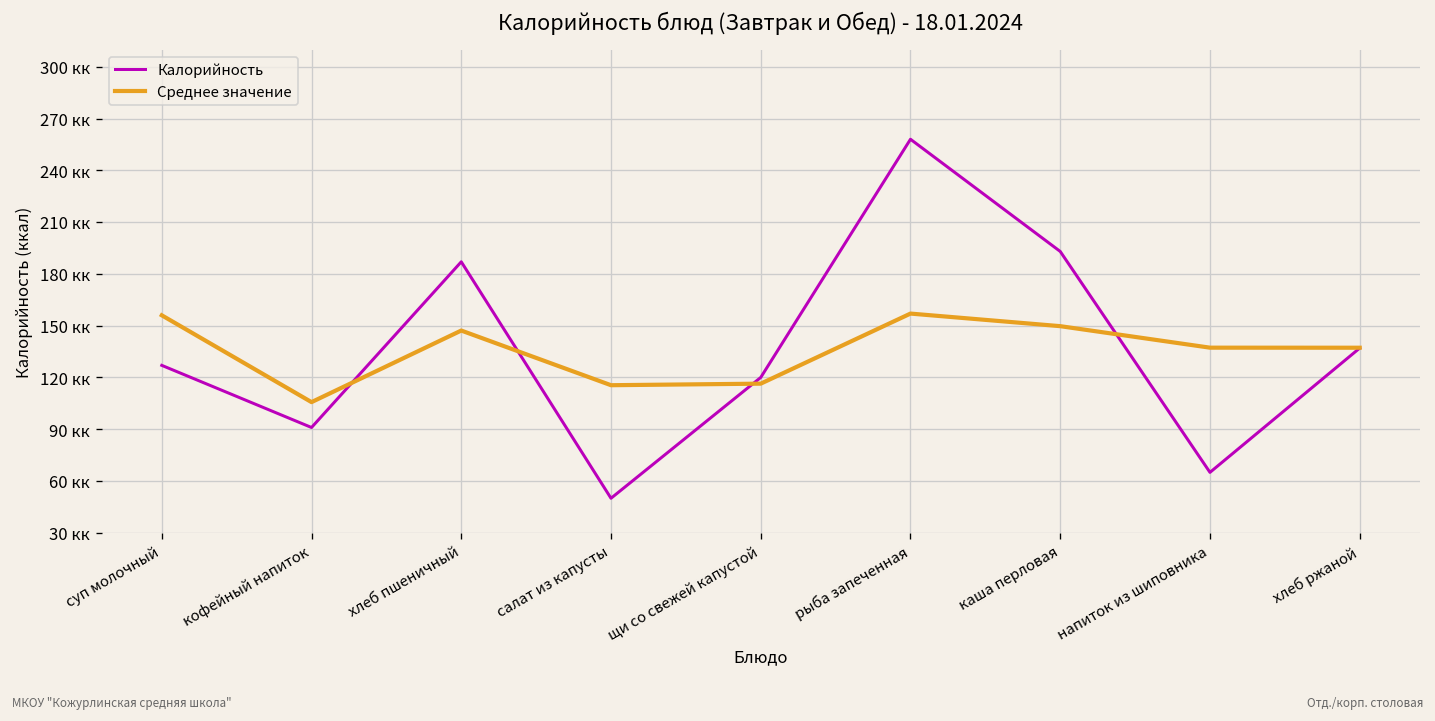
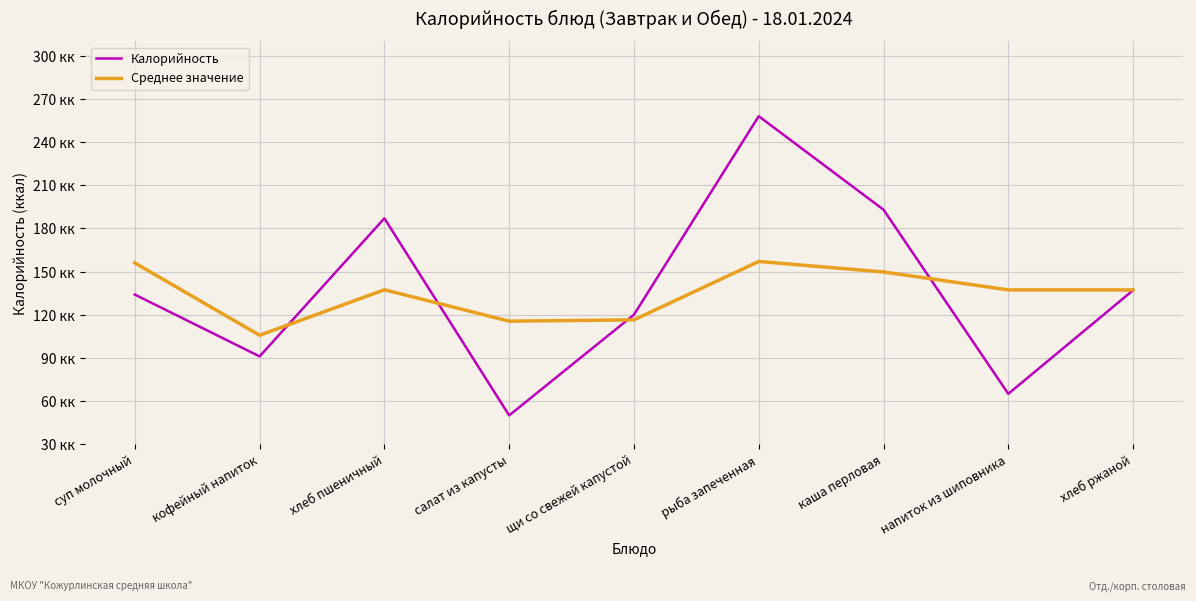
Калорийность, суп молочный: 127 кк -> 134 кк
Среднее значение, хлеб пшеничный: 147 кк -> 137 кк
